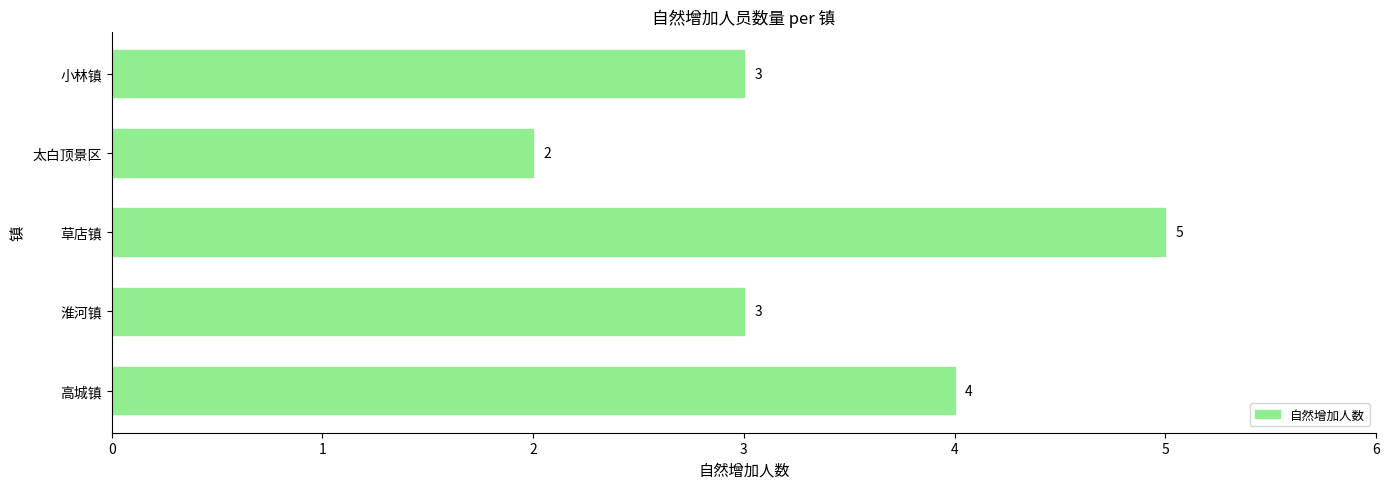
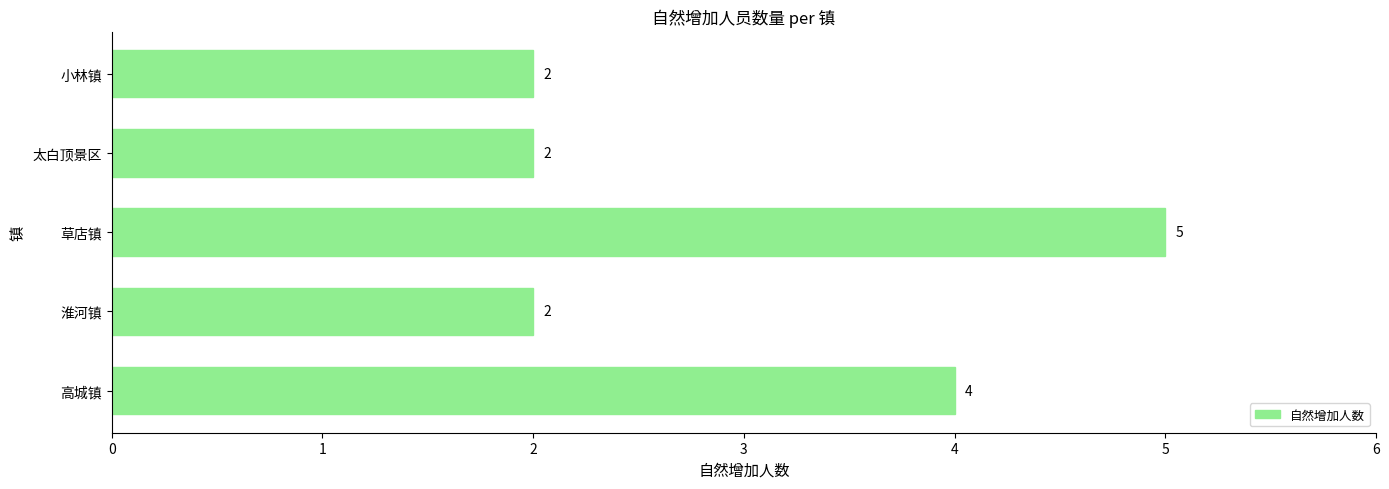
小林镇: 3 -> 2
淮河镇: 3 -> 2
